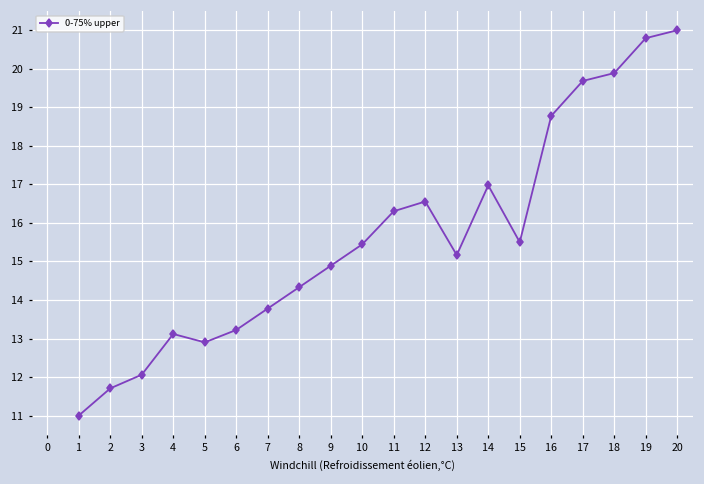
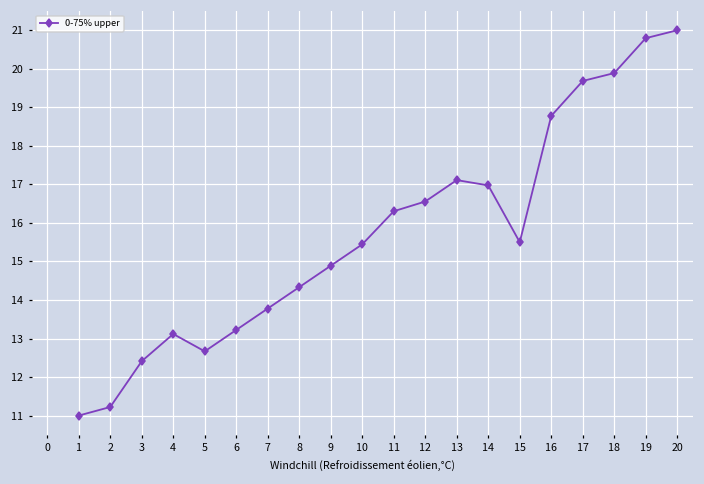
2: 11.7 -> 11.2
3: 12.1 -> 12.4
5: 12.9 -> 12.7
13: 15.2 -> 17.1
